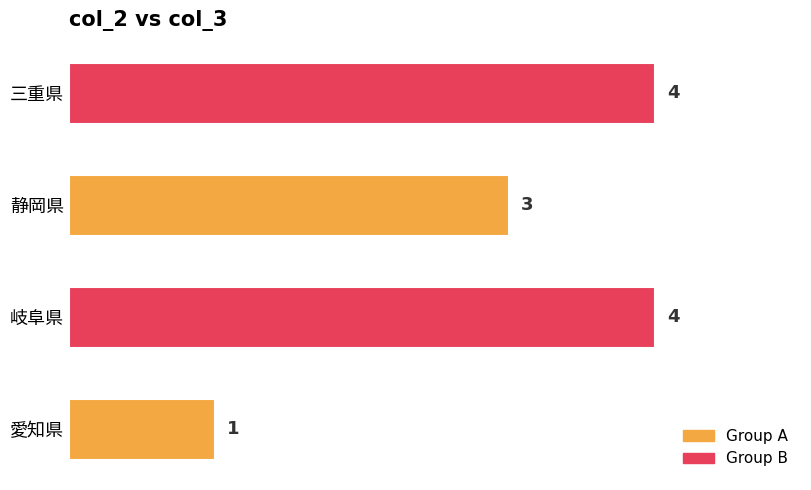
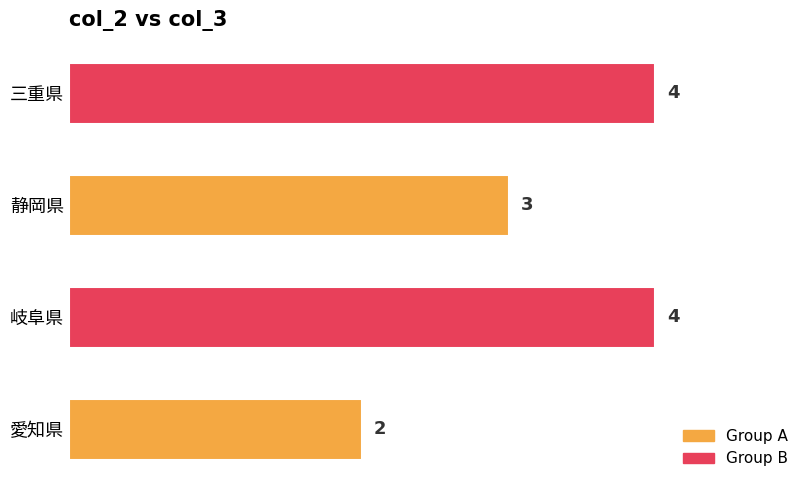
愛知県: 1 -> 2
